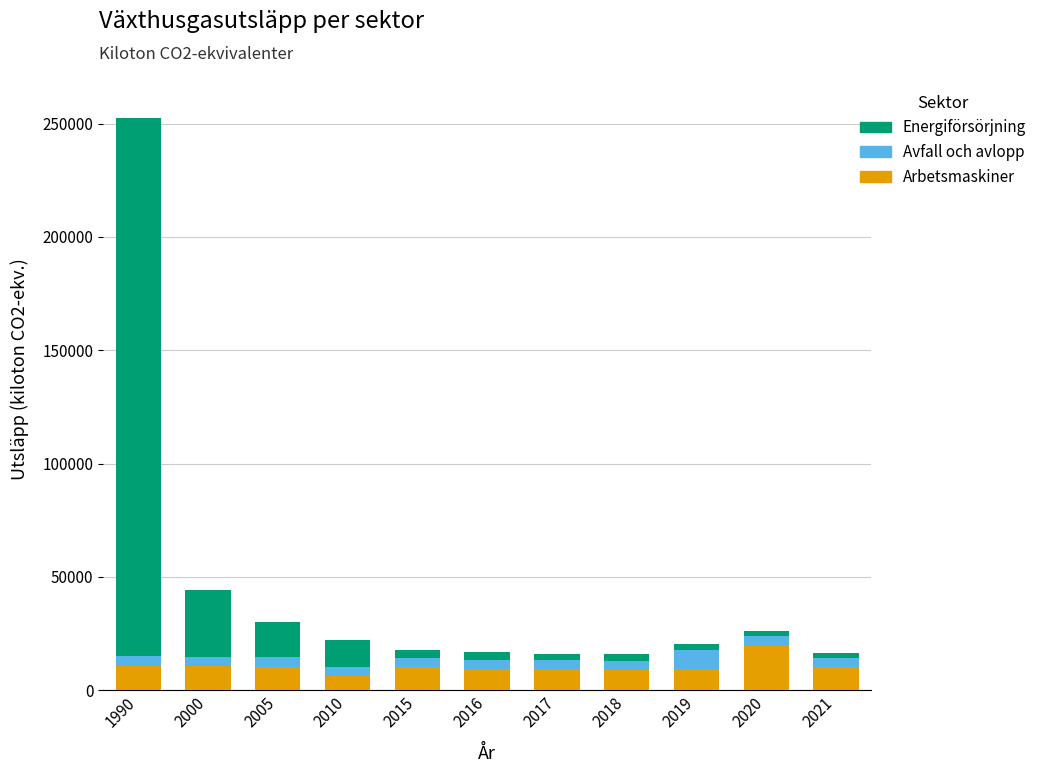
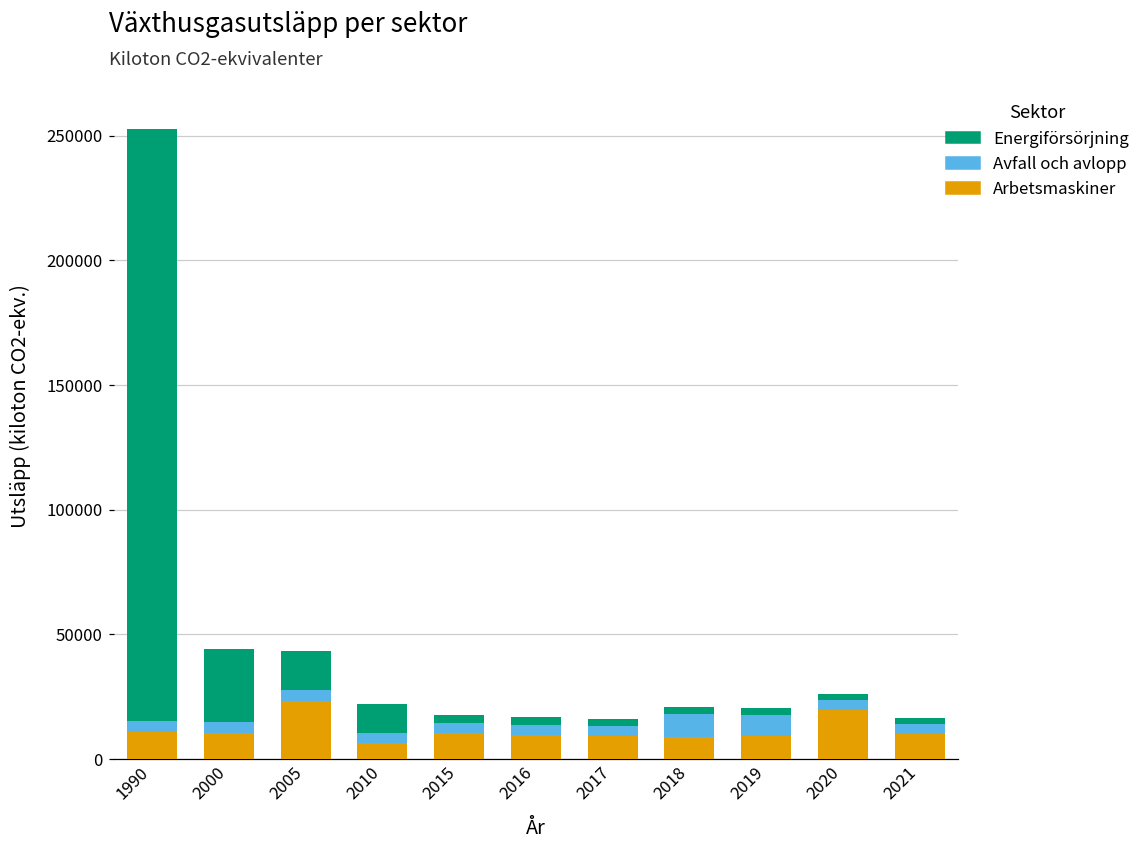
Arbetsmaskiner, 2005: 10000 -> 23000
Avfall och avlopp, 2018: 4000 -> 9000
